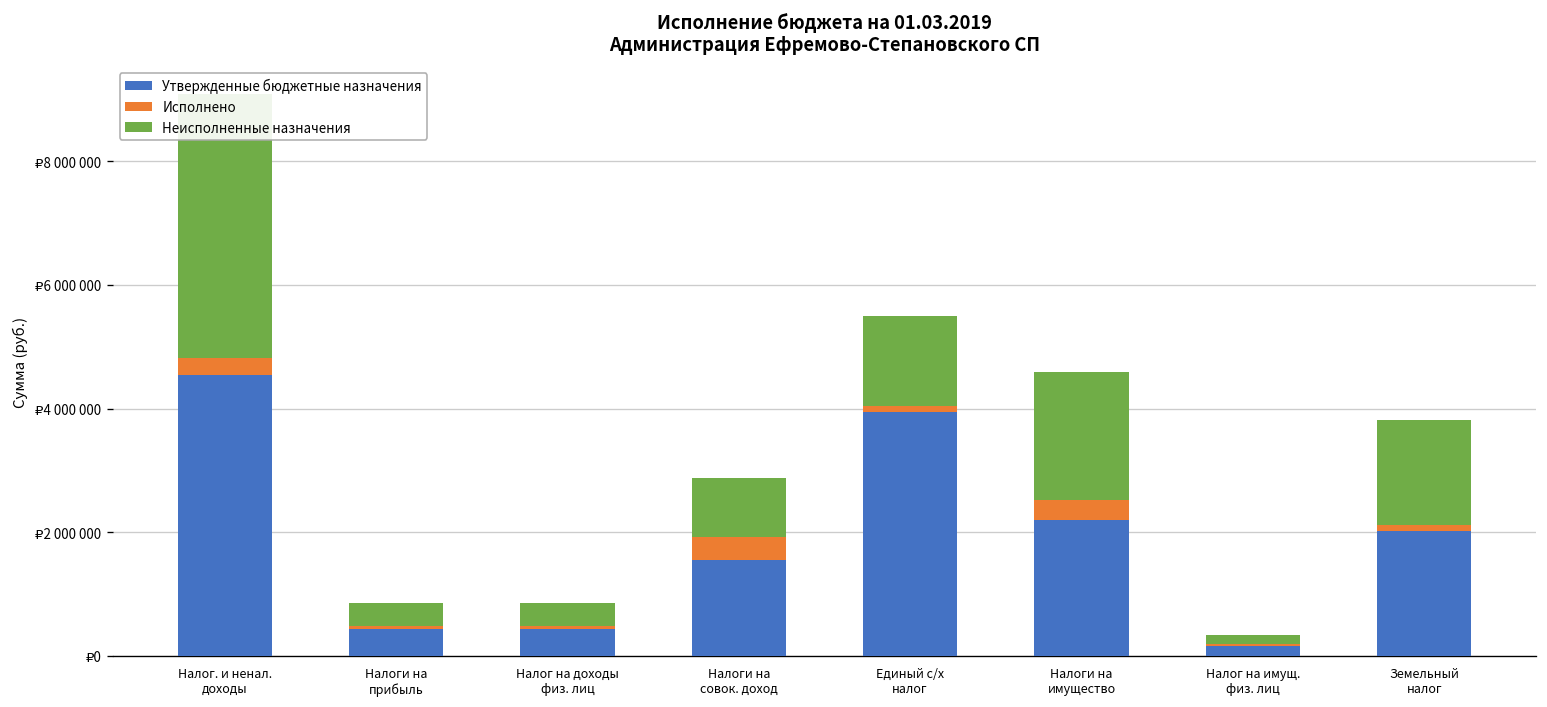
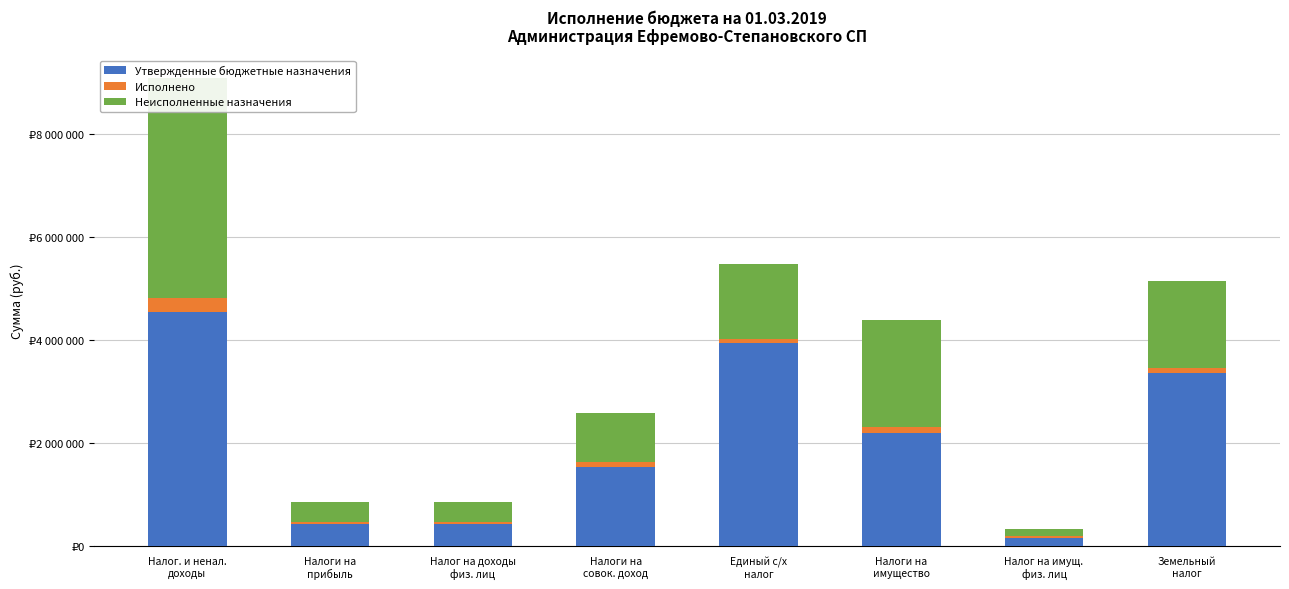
Исполнено, Налоги на совок. доход: ₽400000 -> ₽100000
Исполнено, Налоги на имущество: ₽300000 -> ₽100000
Утвержденные бюджетные назначения, Земельный налог: ₽2000000 -> ₽3400000
